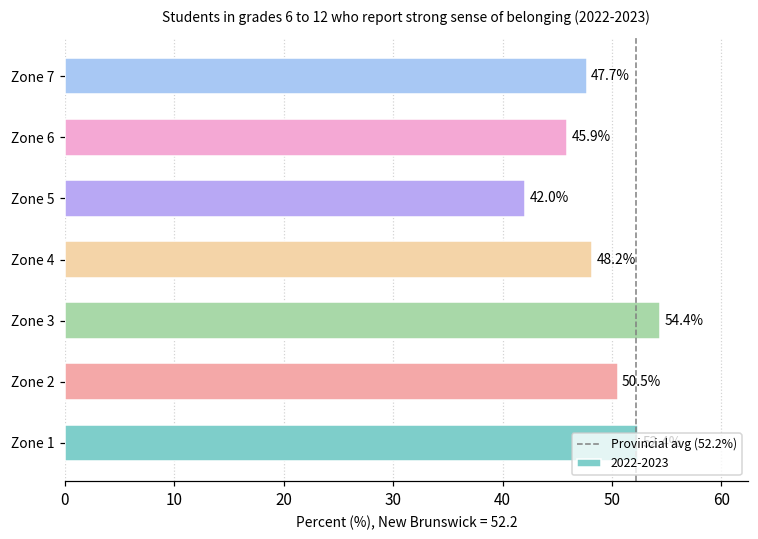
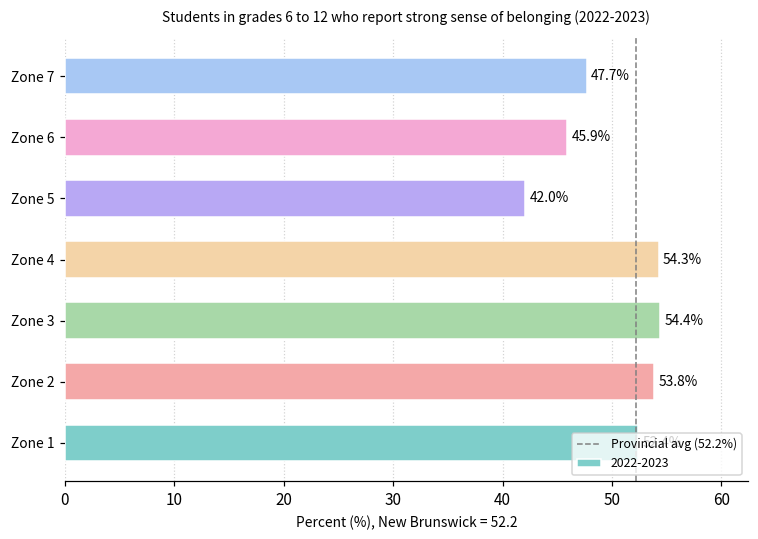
Zone 4: 48.2% -> 54.3%
Zone 2: 50.5% -> 53.8%
